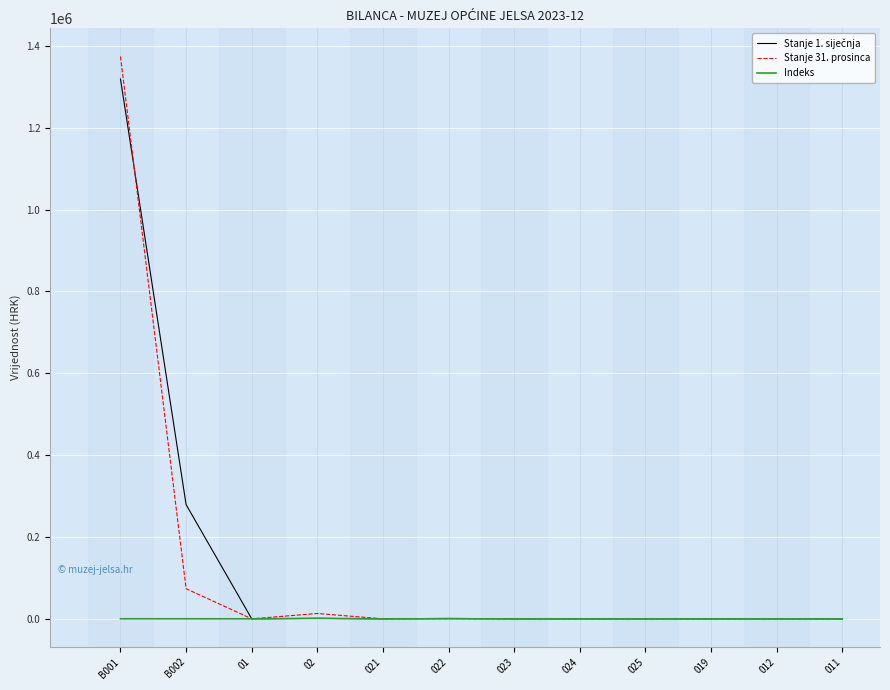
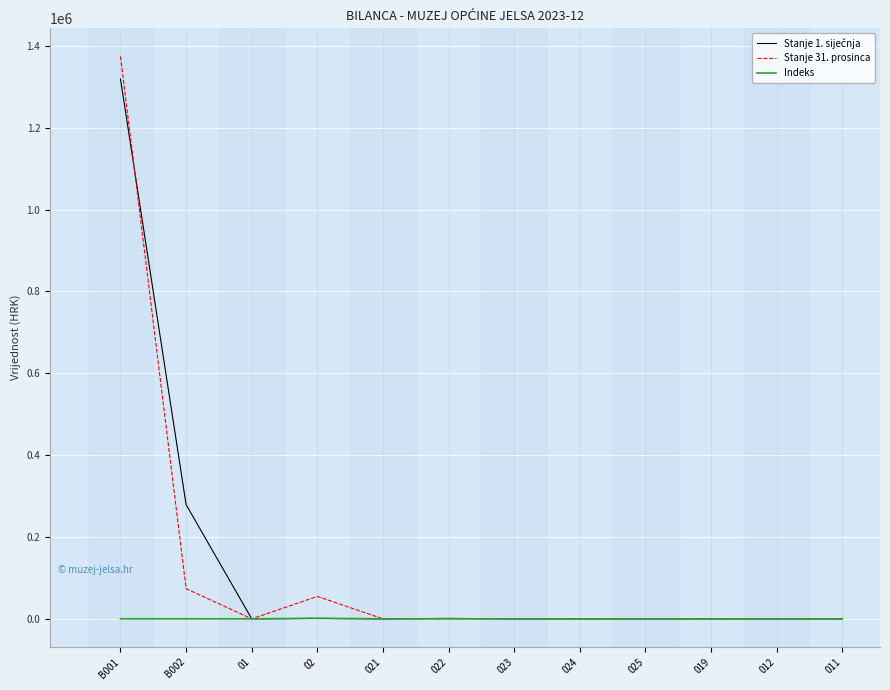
Stanje 31. prosinca, 02: 10000 -> 50000
